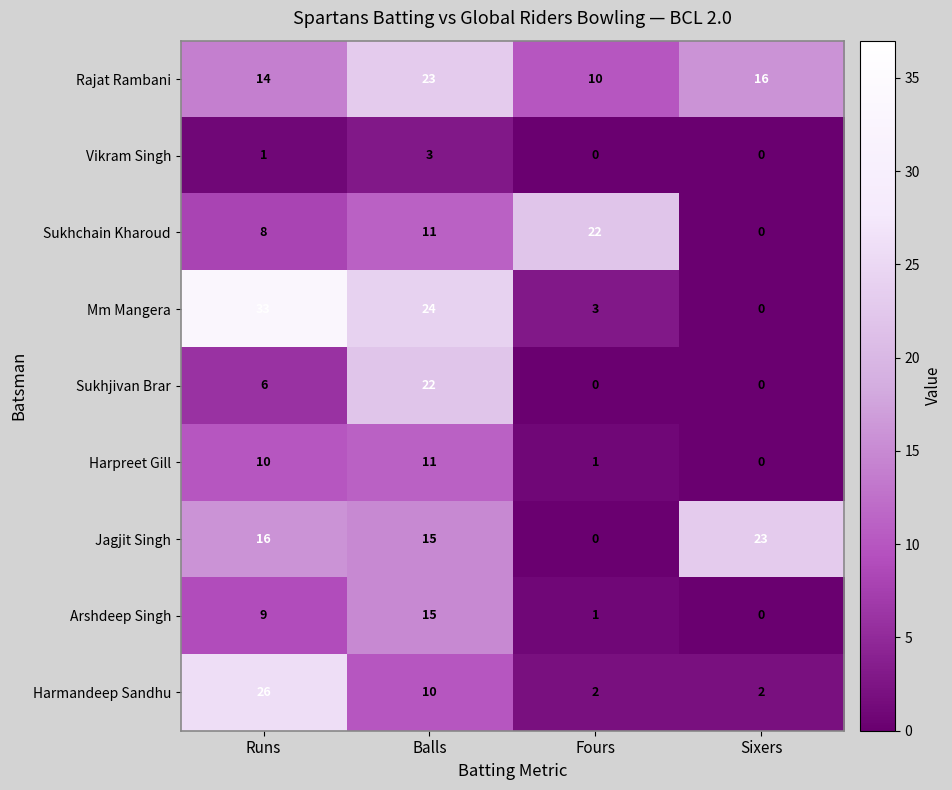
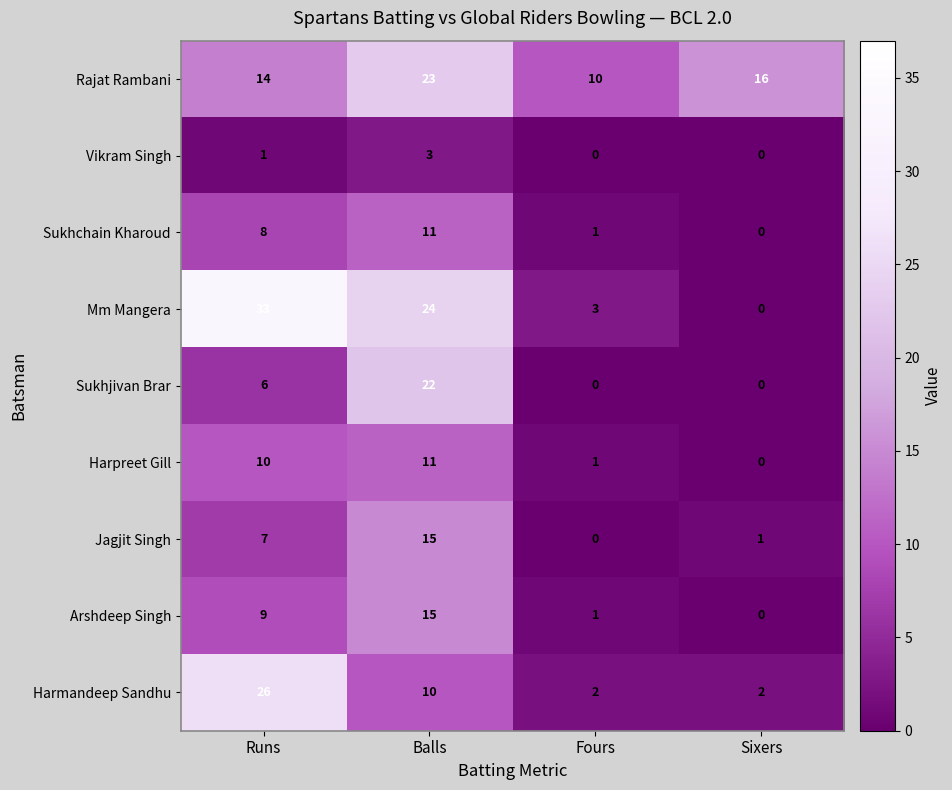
Sukhchain Kharoud, Fours: 22 -> 1
Jagjit Singh, Runs: 16 -> 7
Jagjit Singh, Sixers: 23 -> 1
